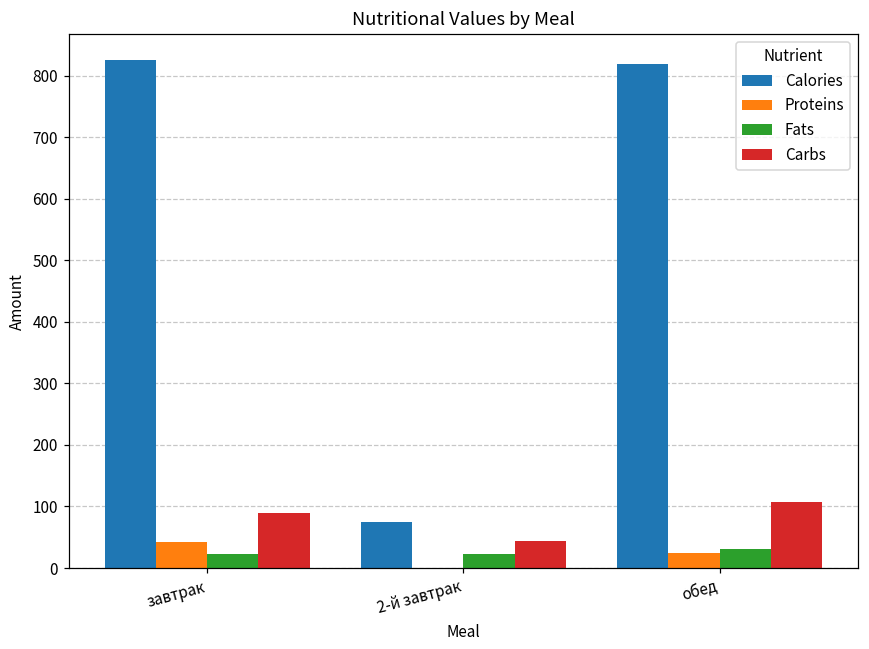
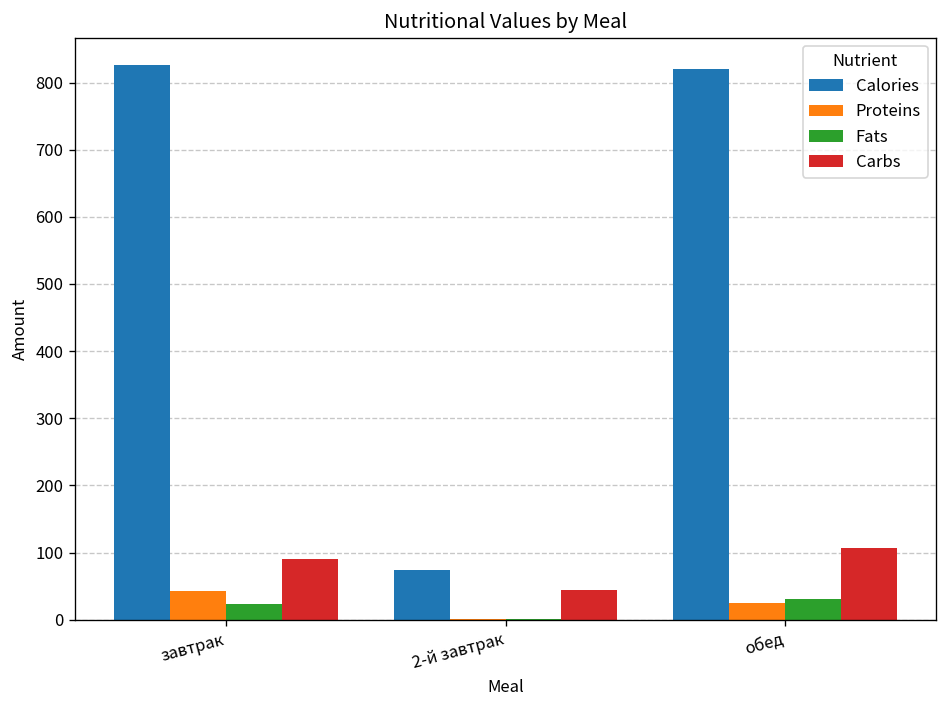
Fats, 2-й завтрак: 20 -> 0
